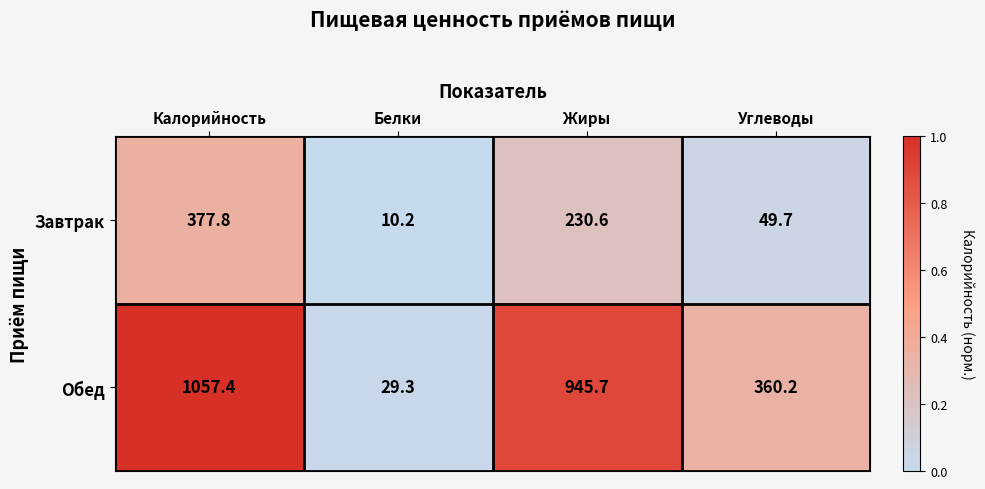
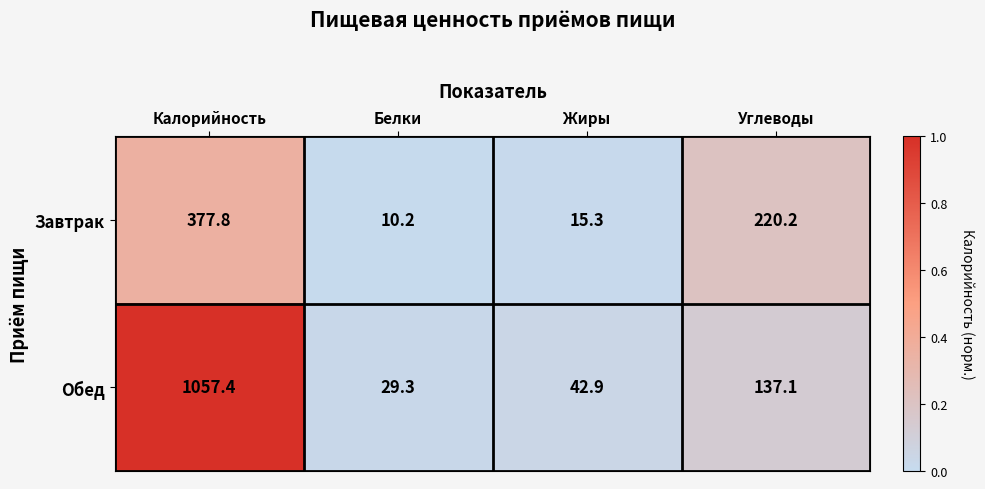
Завтрак, Жиры: 230.6 -> 15.3
Завтрак, Углеводы: 49.7 -> 220.2
Обед, Жиры: 945.7 -> 42.9
Обед, Углеводы: 360.2 -> 137.1
